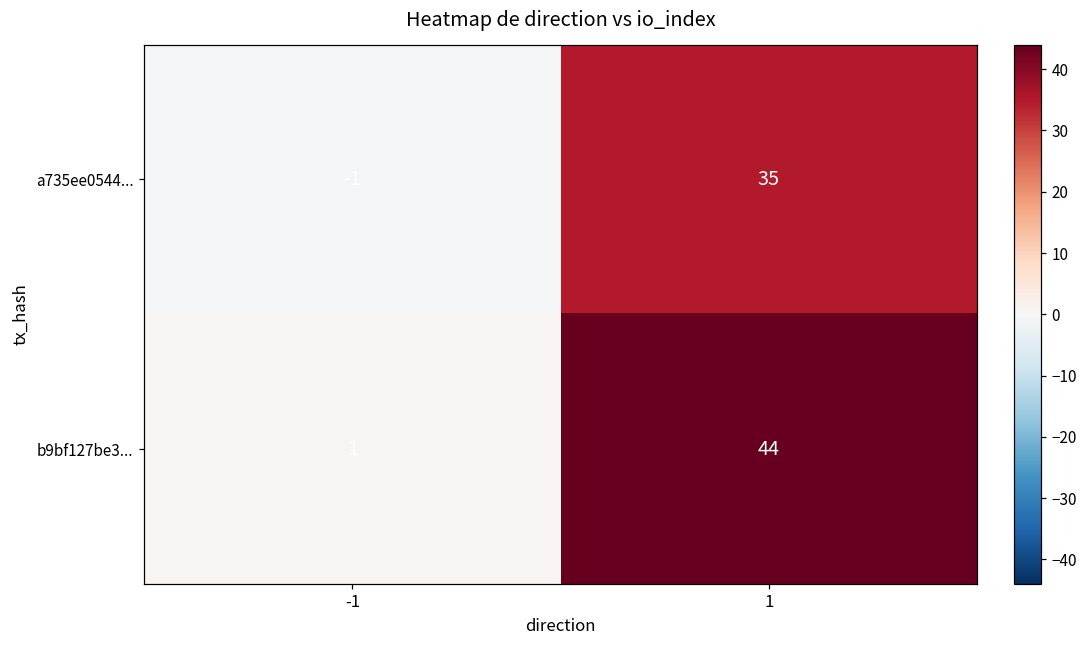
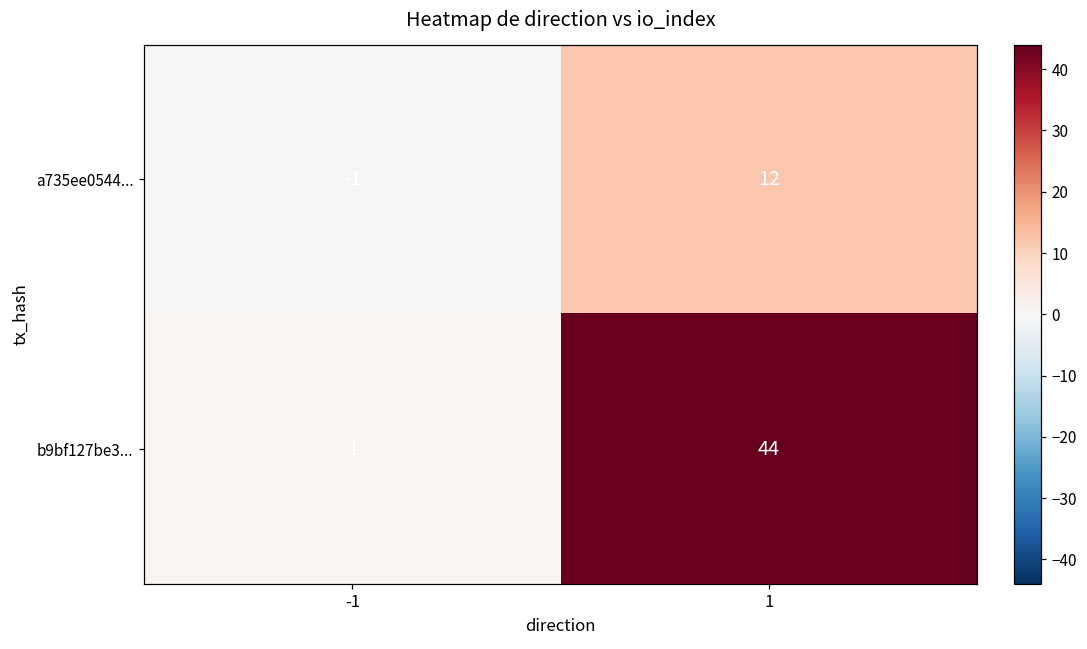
a735ee0544..., 1: 35 -> 12
